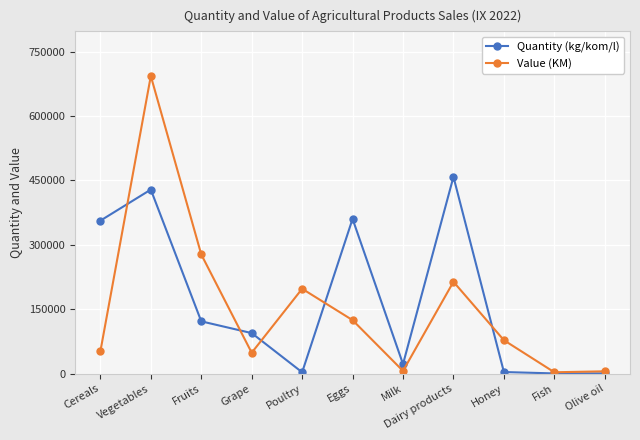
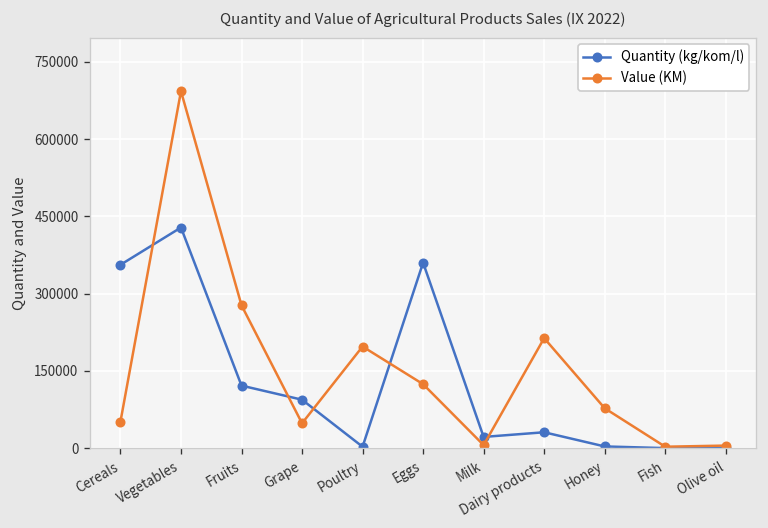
Quantity (kg/kom/l), Dairy products: 460000 -> 30000
